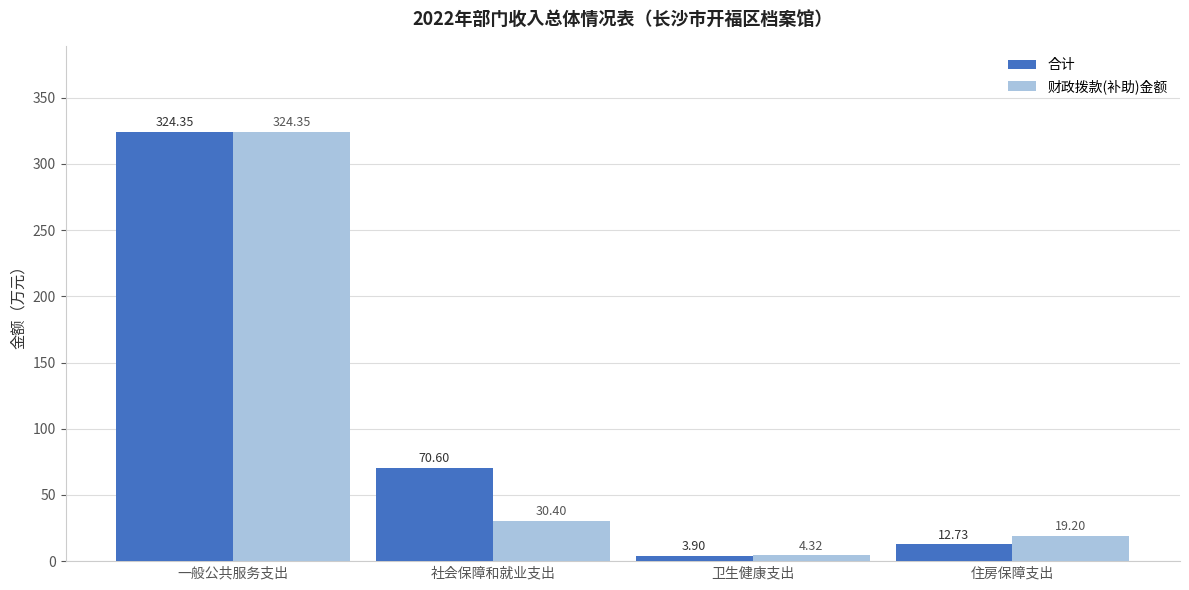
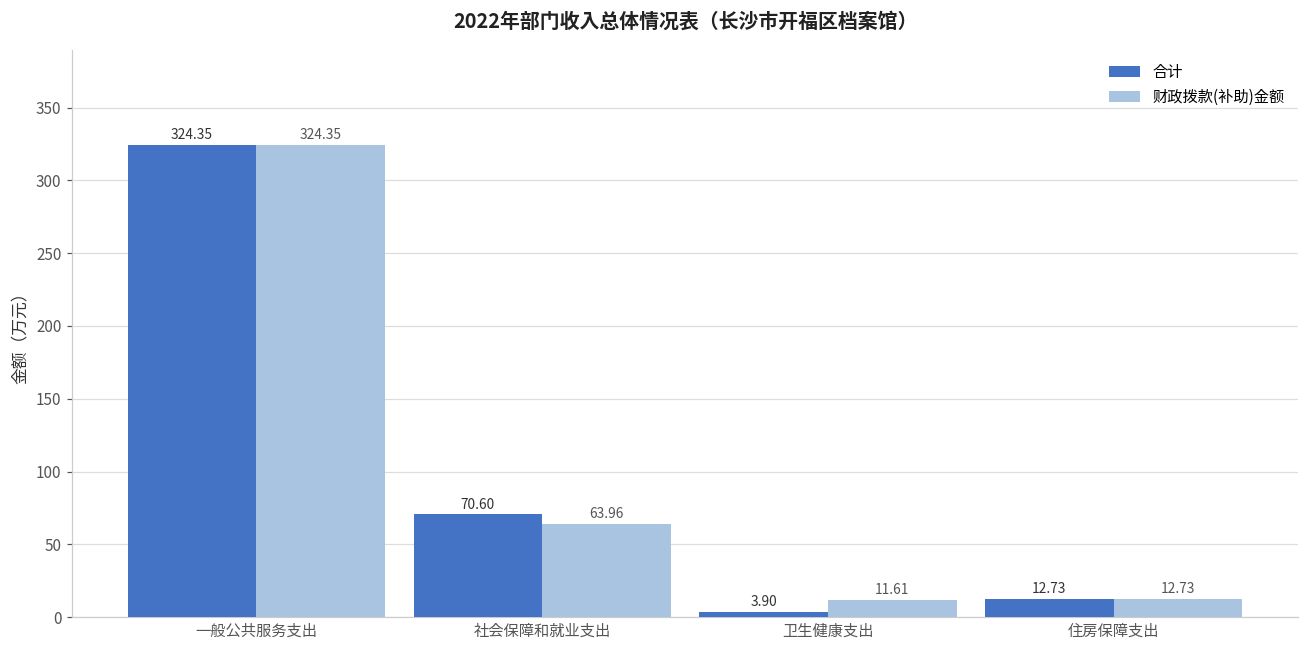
财政拨款(补助)金额, 社会保障和就业支出: 30.40 -> 63.96
财政拨款(补助)金额, 卫生健康支出: 4.32 -> 11.61
财政拨款(补助)金额, 住房保障支出: 19.20 -> 12.73
